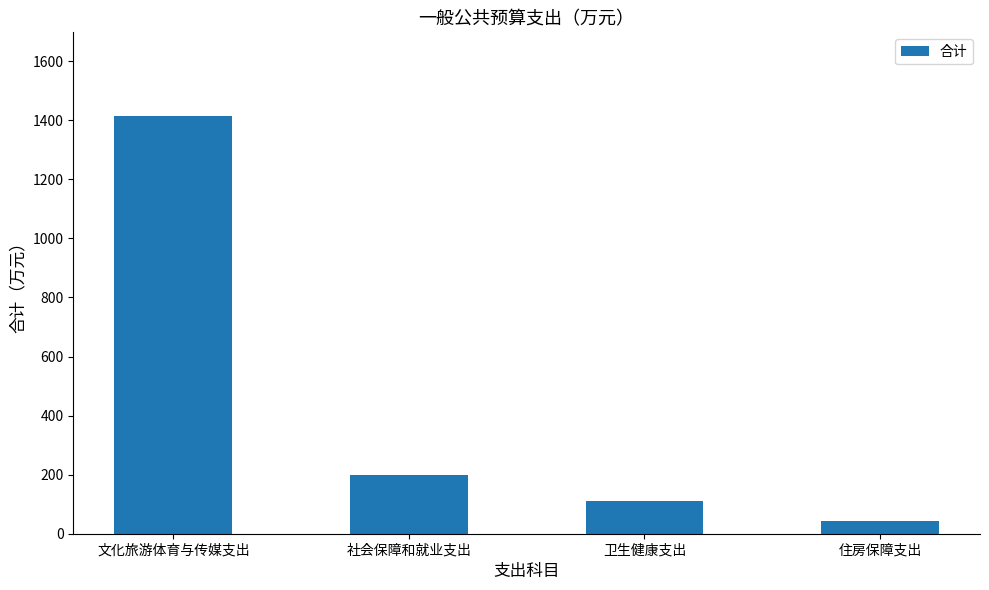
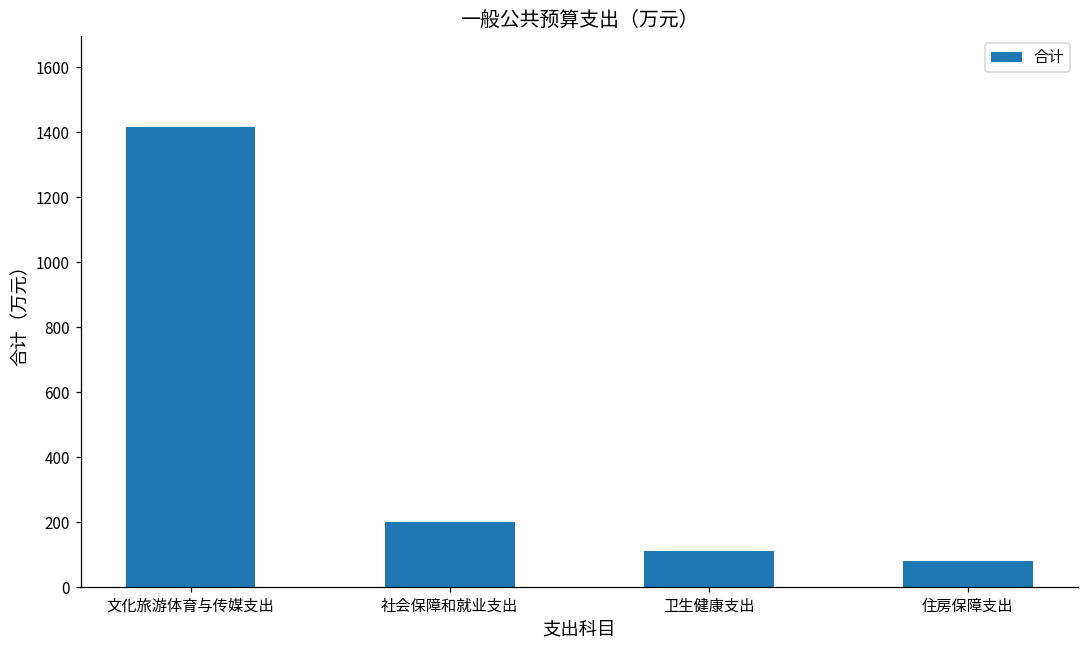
住房保障支出: 40 -> 80
